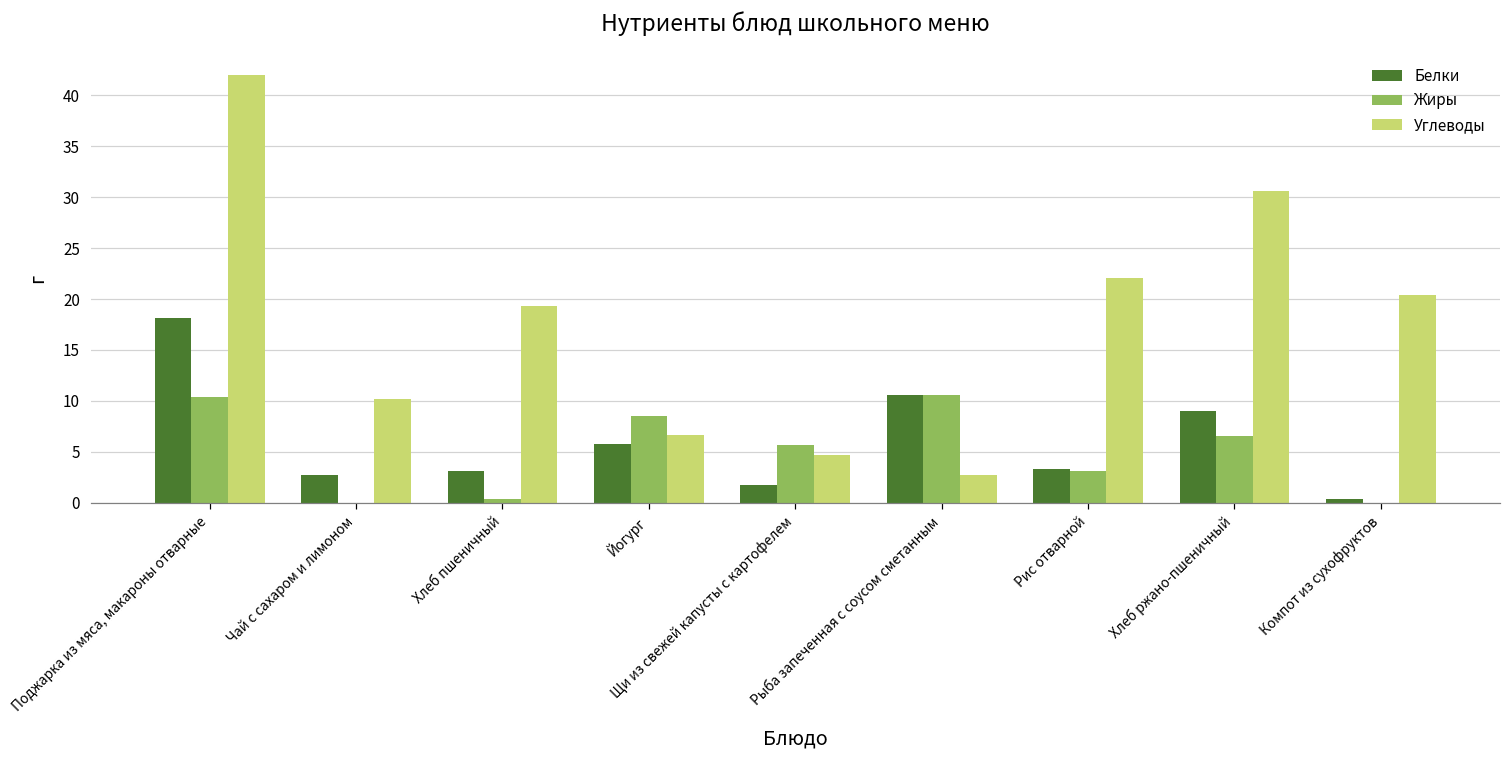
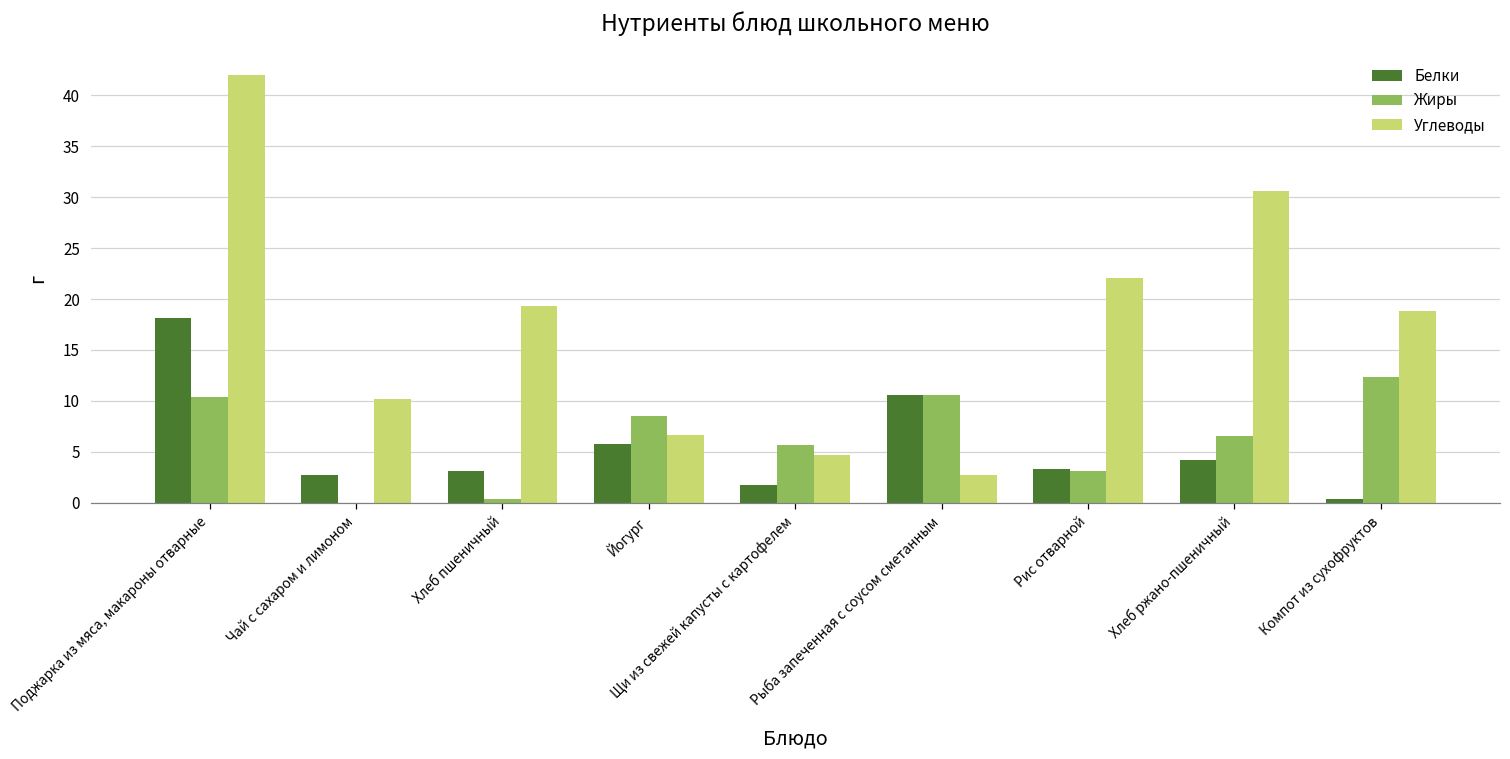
Белки, Хлеб ржано-пшеничный: 9 -> 4
Жиры, Компот из сухофруктов: 0 -> 12
Углеводы, Компот из сухофруктов: 20 -> 19
